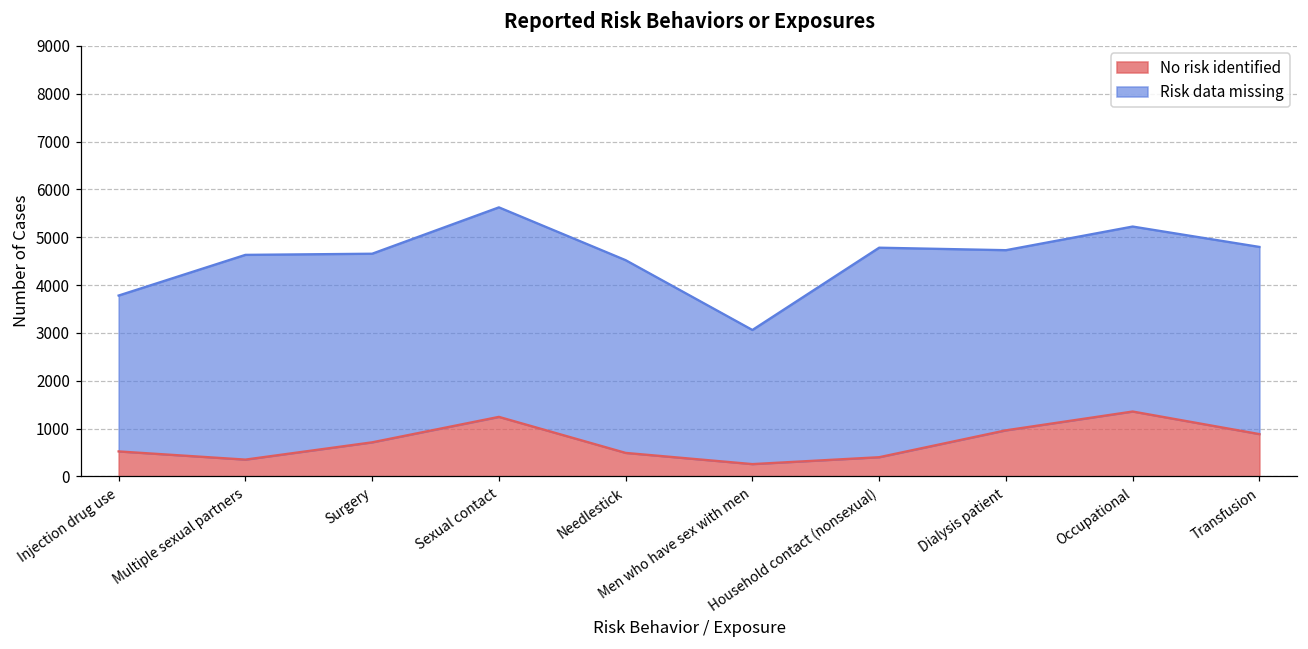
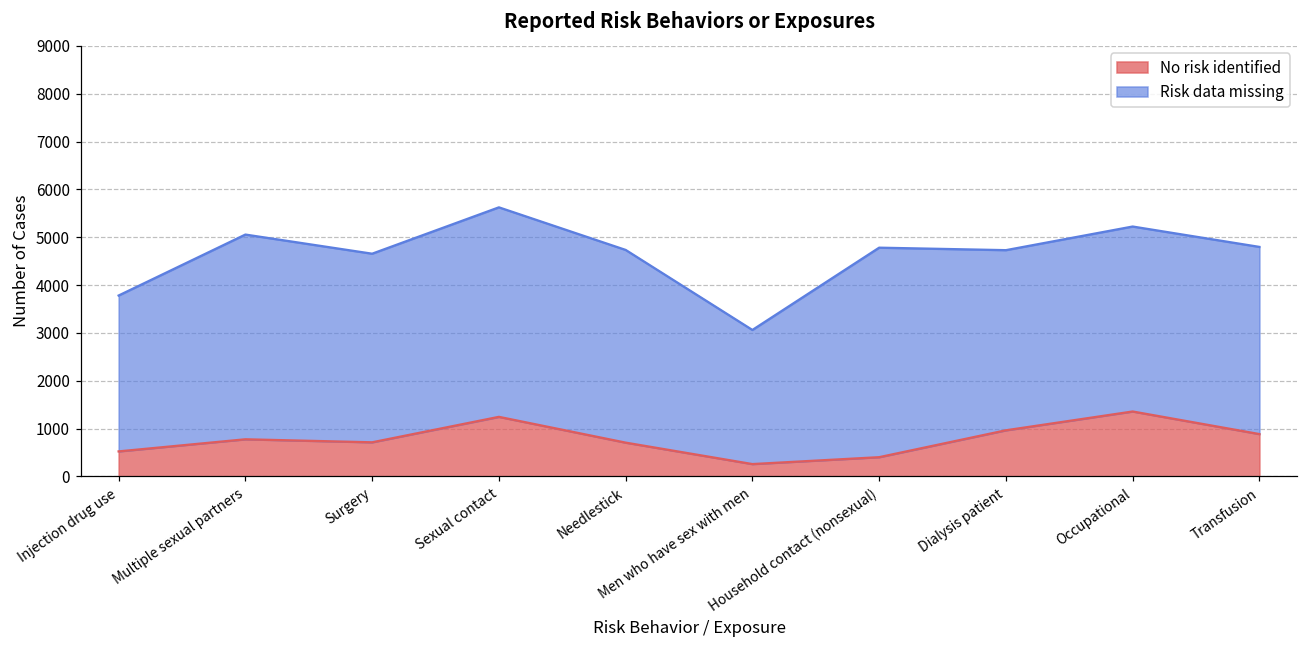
No risk identified, Multiple sexual partners: 400 -> 800
No risk identified, Needlestick: 500 -> 700
